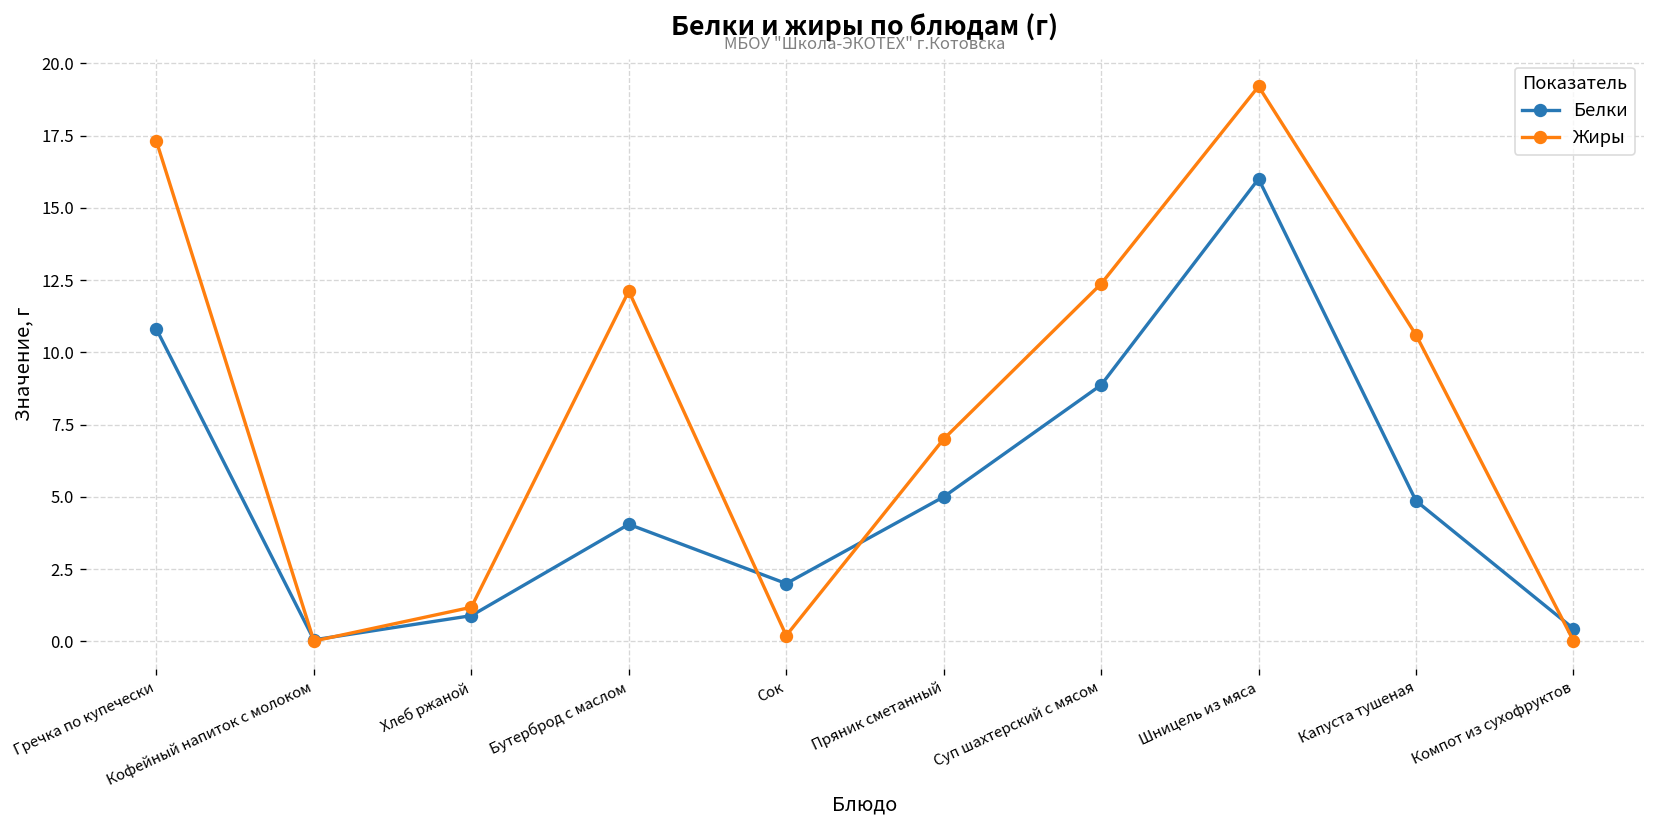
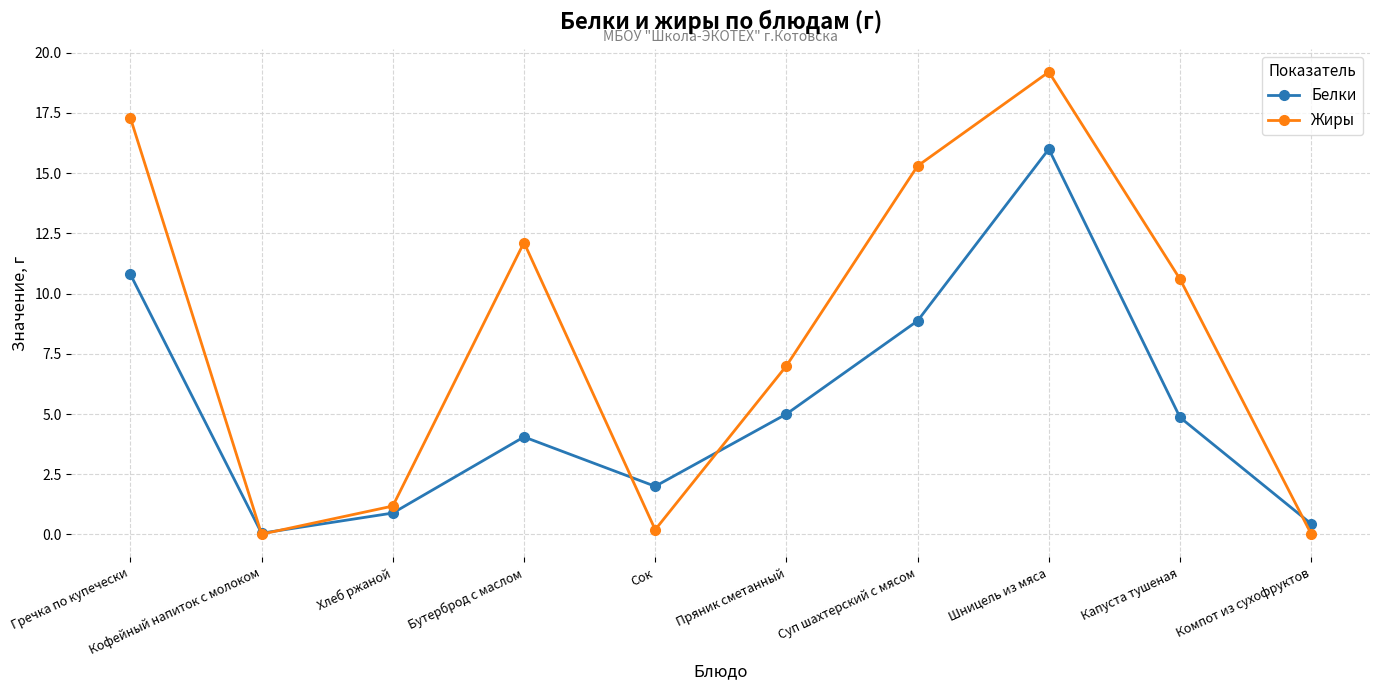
Жиры, Суп шахтерский с мясом: 12.4 -> 15.3
